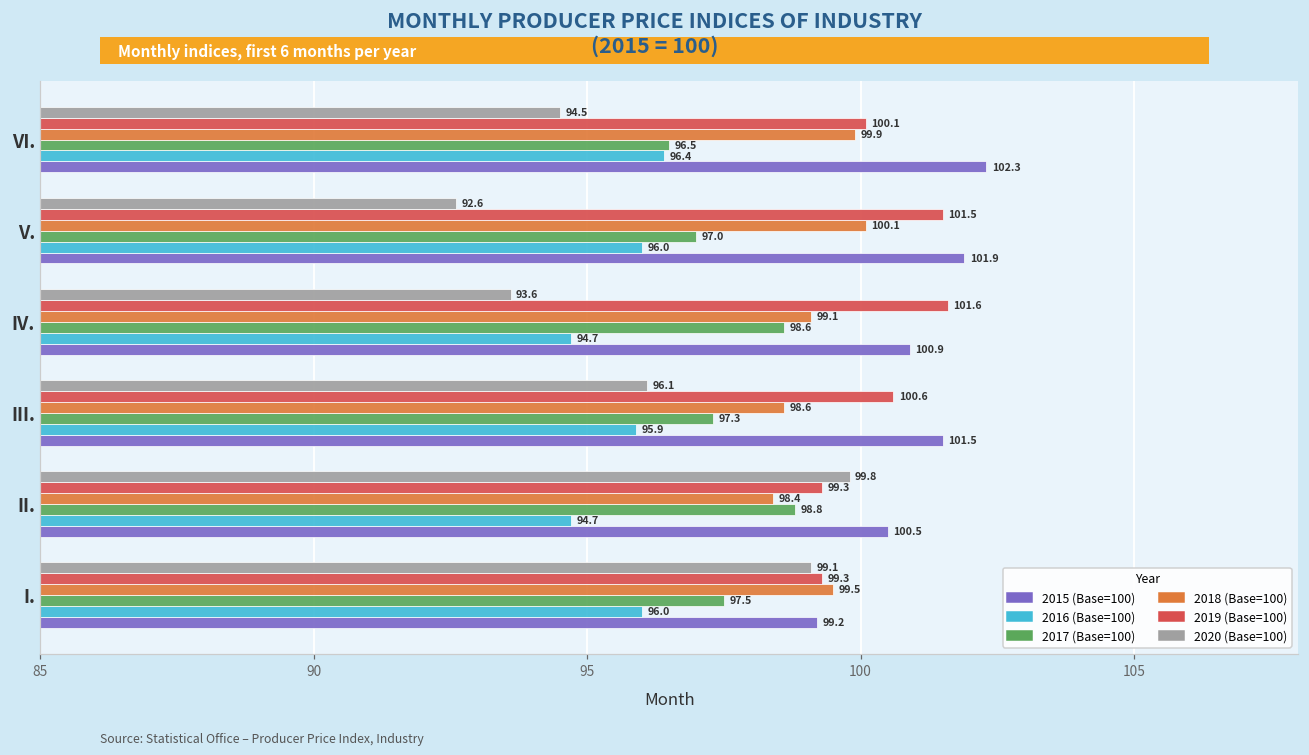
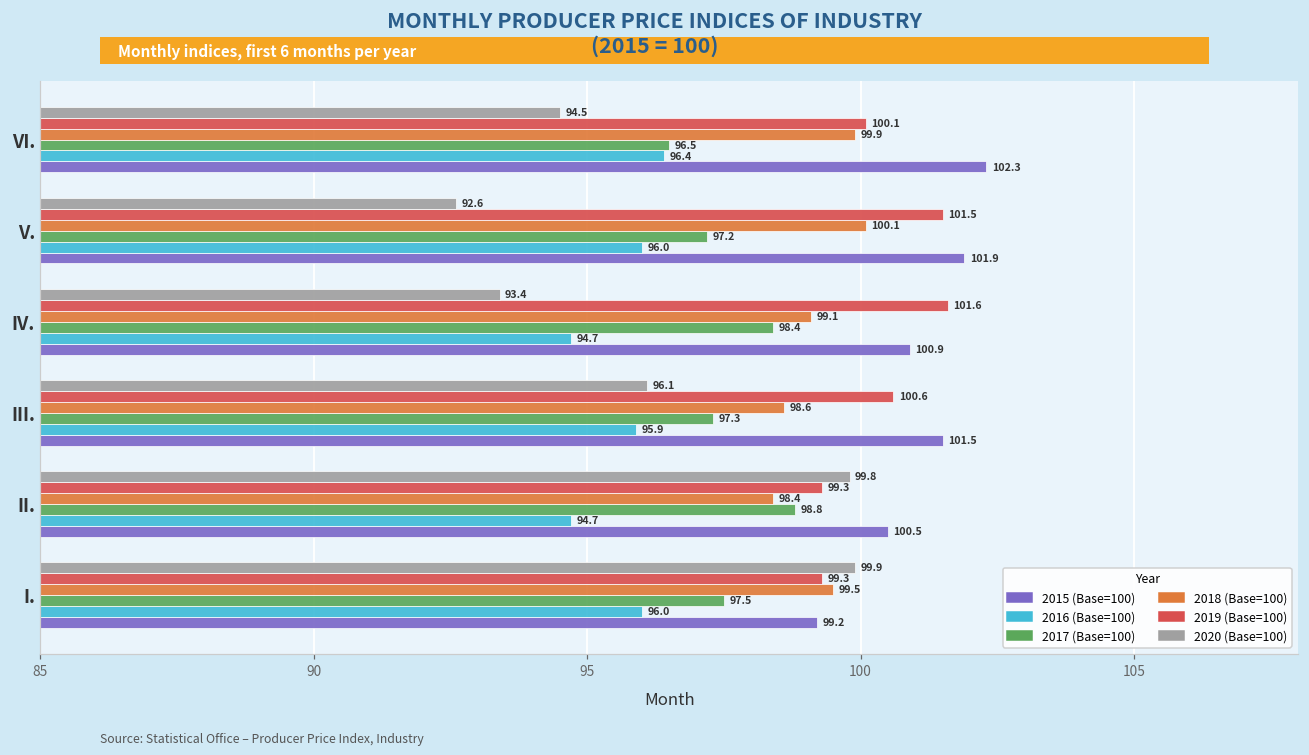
2017 (Base=100), V.: 97.0 -> 97.2
2020 (Base=100), IV.: 93.6 -> 93.4
2017 (Base=100), IV.: 98.6 -> 98.4
2020 (Base=100), I.: 99.1 -> 99.9
